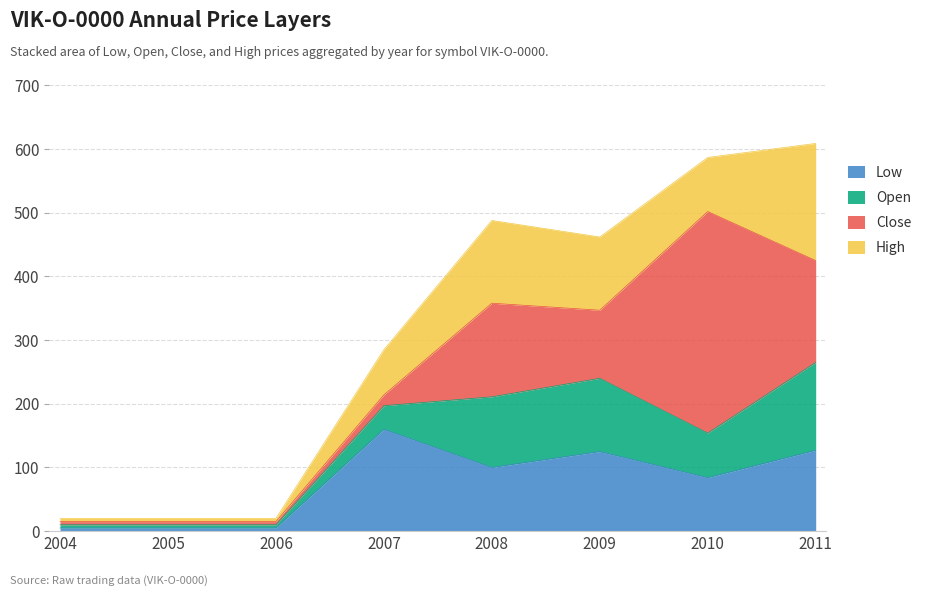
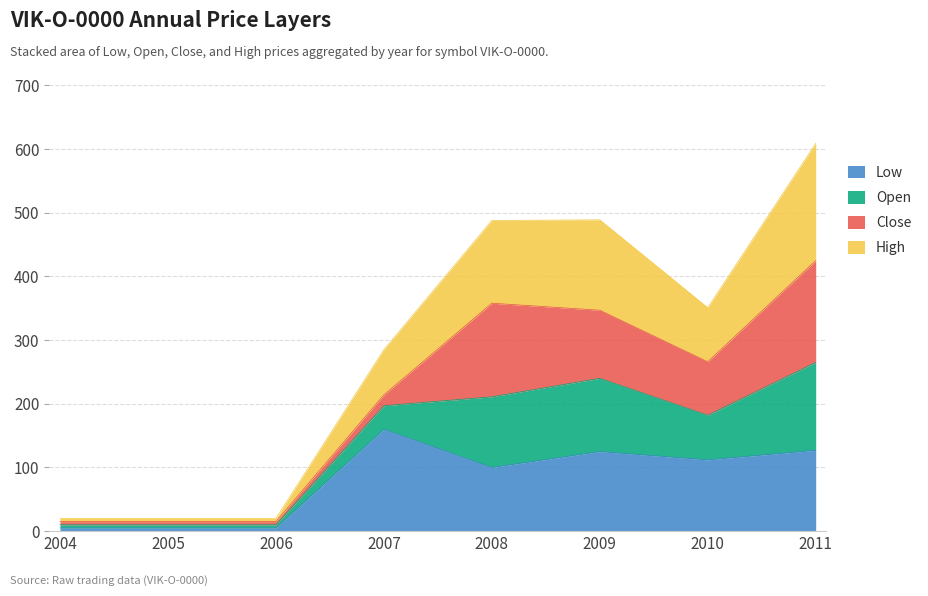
High, 2009: 120 -> 140
Low, 2010: 80 -> 110
Close, 2010: 350 -> 80
